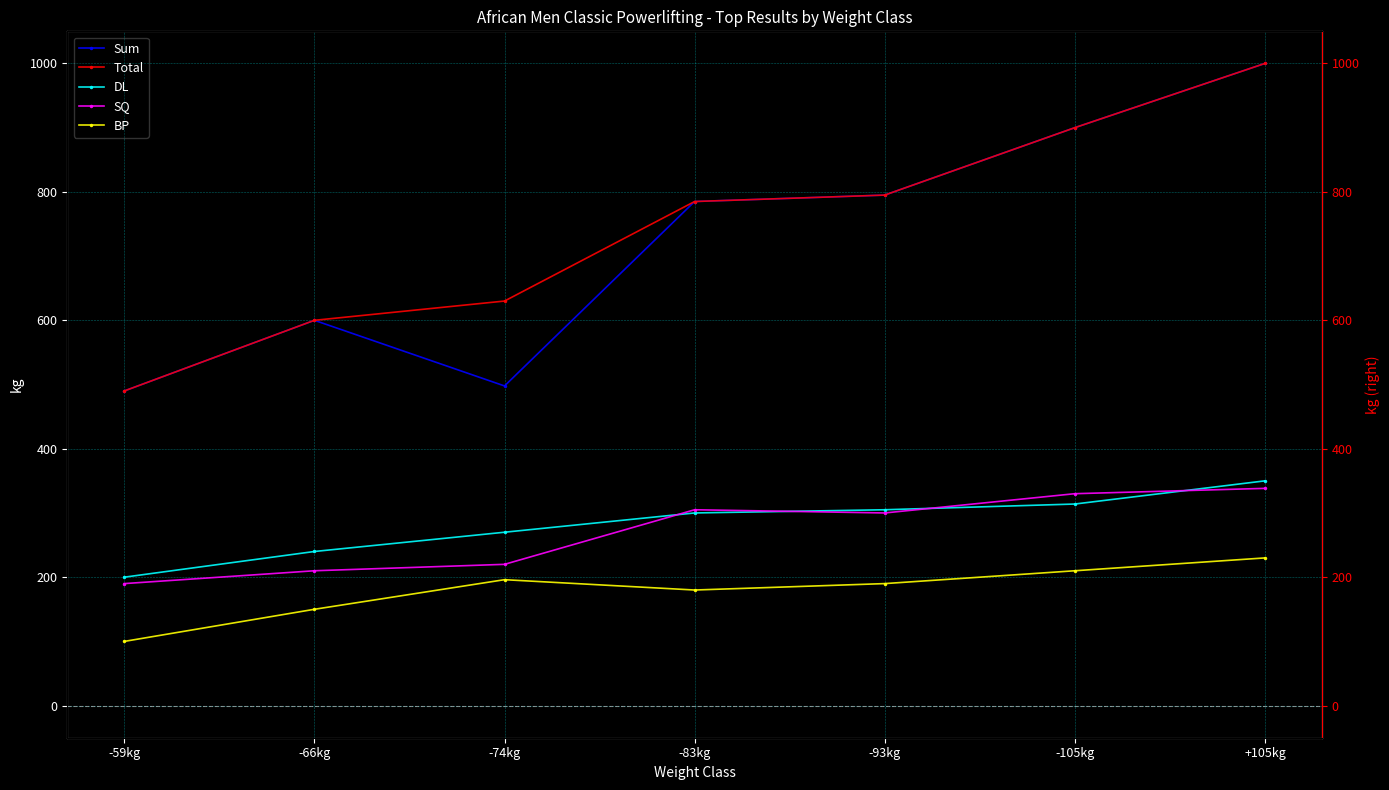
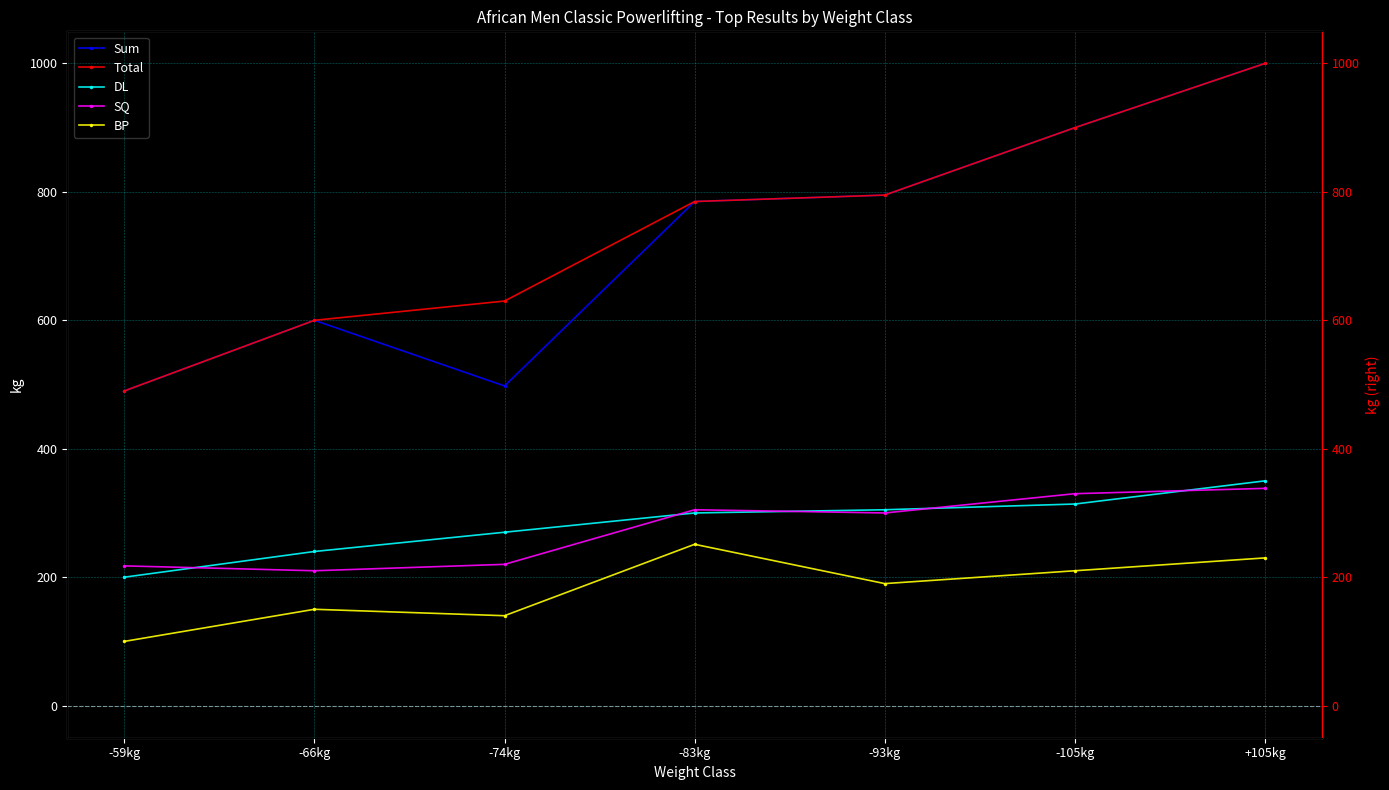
SQ, -59kg: 190 -> 220
BP, -74kg: 200 -> 140
BP, -83kg: 180 -> 250
